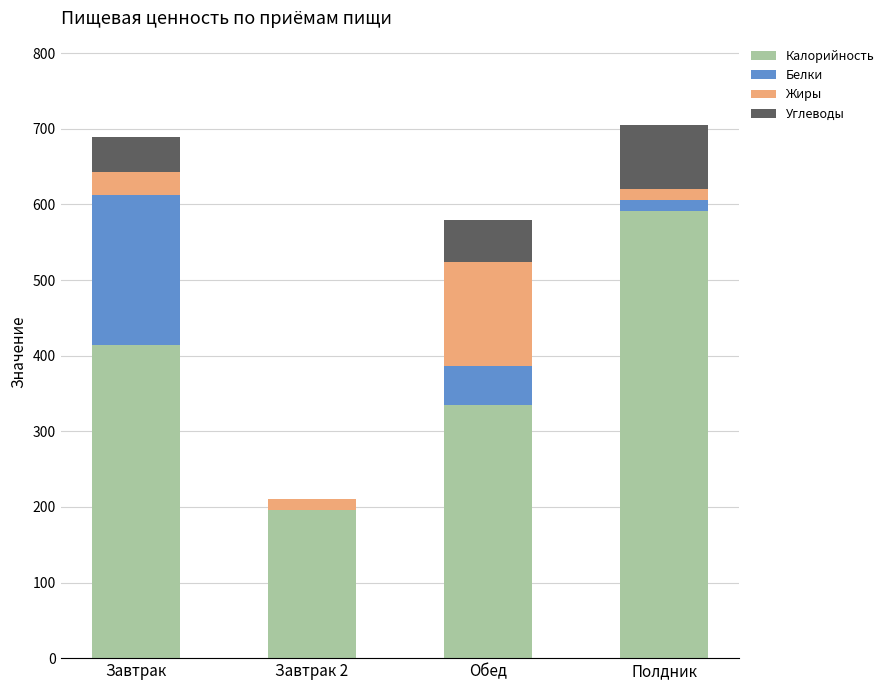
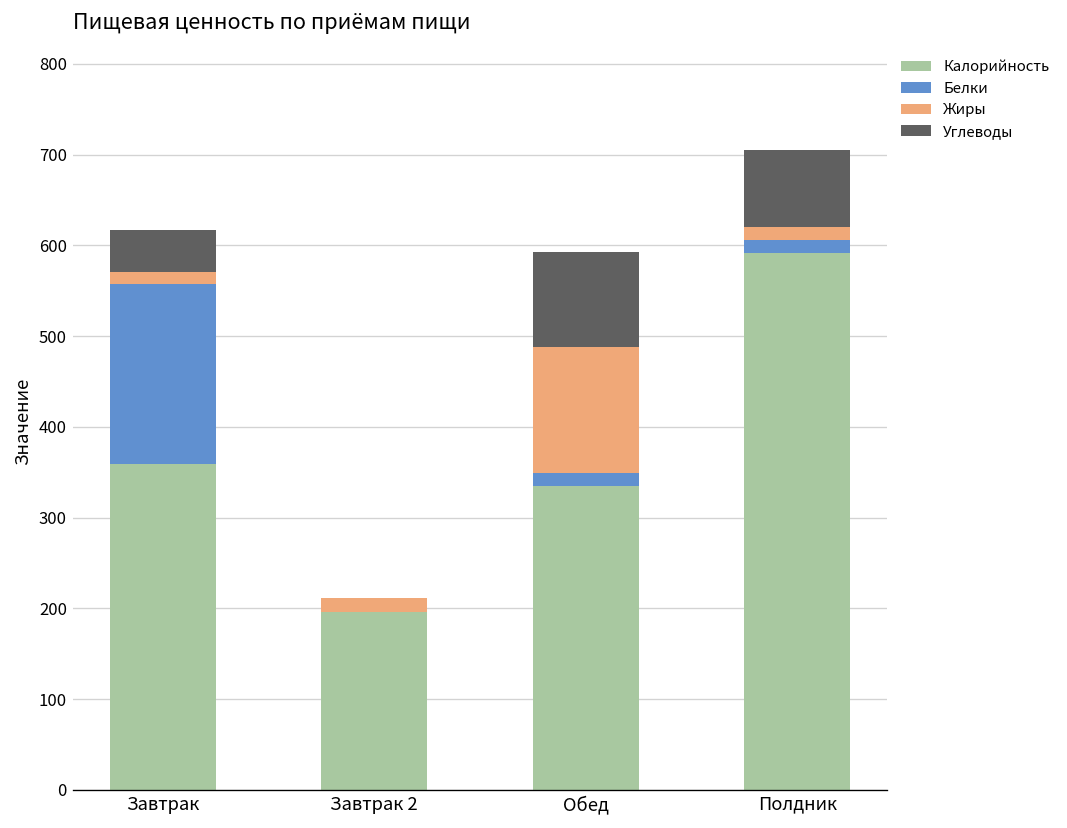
Калорийность, Завтрак: 410 -> 360
Жиры, Завтрак: 30 -> 10
Белки, Обед: 50 -> 10
Углеводы, Обед: 50 -> 100
